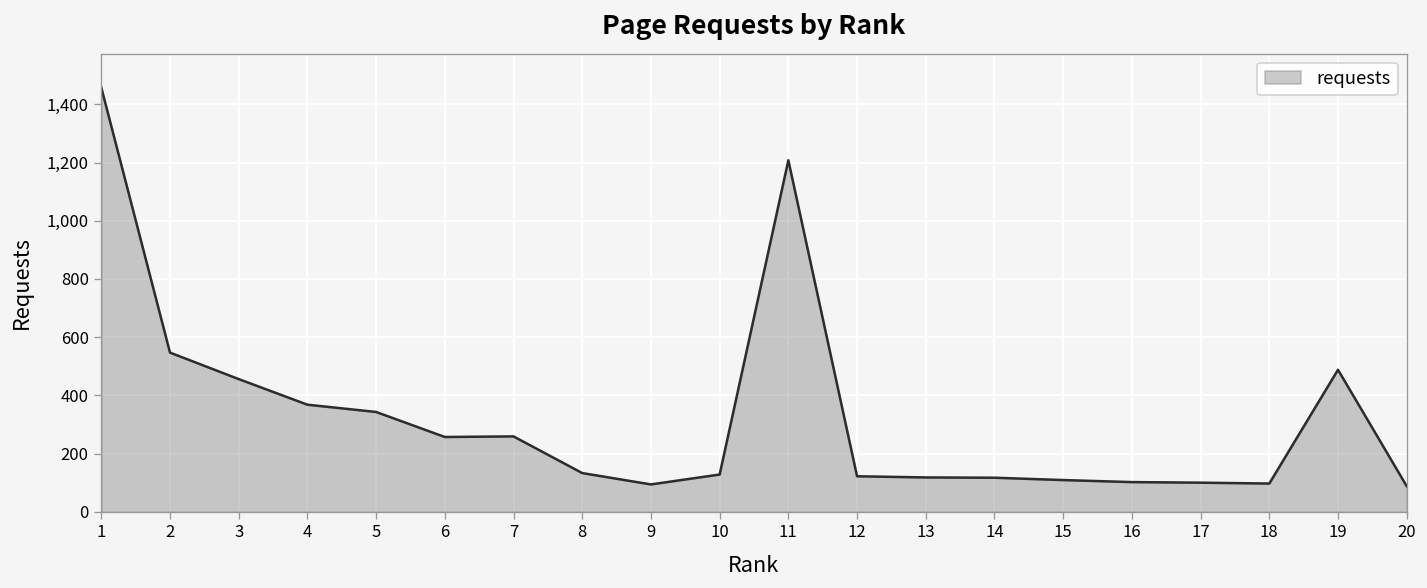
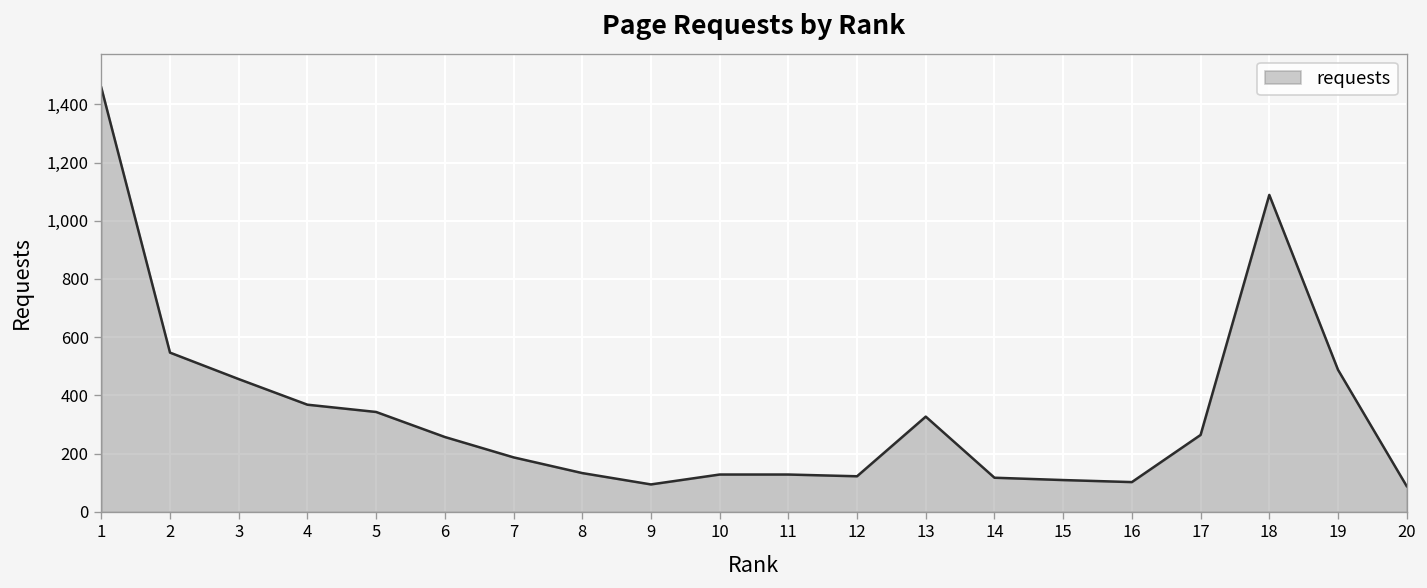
7: 260 -> 190
11: 1,210 -> 130
13: 120 -> 330
17: 100 -> 260
18: 100 -> 1,090
